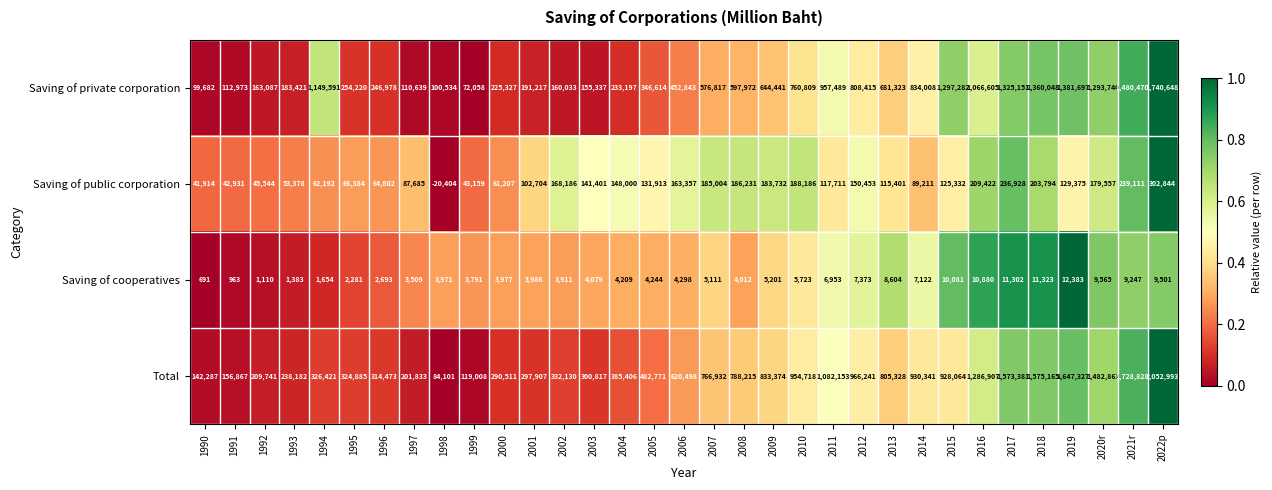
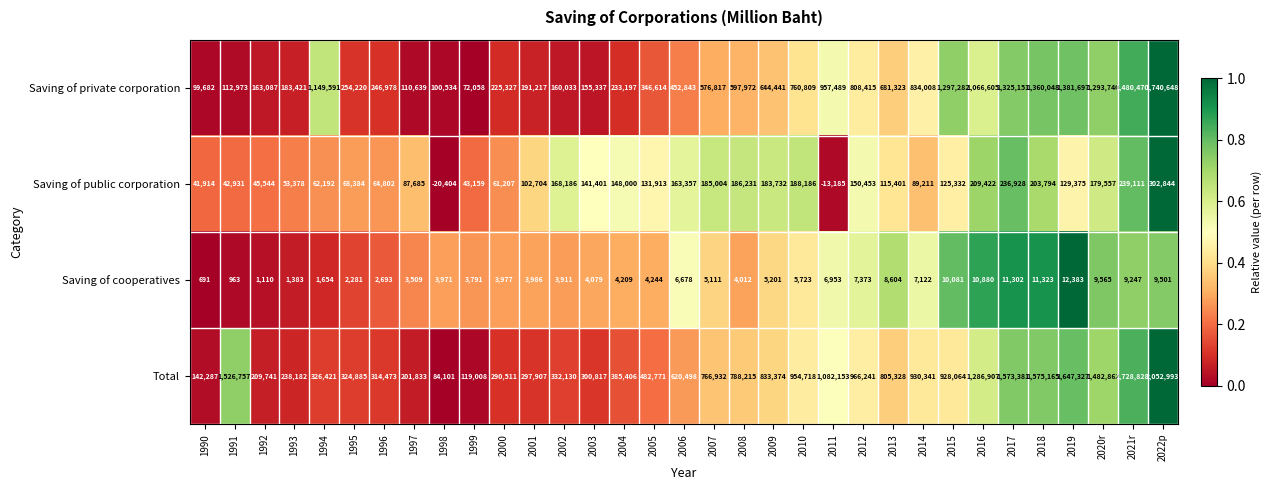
Saving of public corporation, 2011: 117,711 -> -13,185
Saving of cooperatives, 2006: 4,298 -> 6,678
Total, 1991: 156,867 -> 1,526,757
